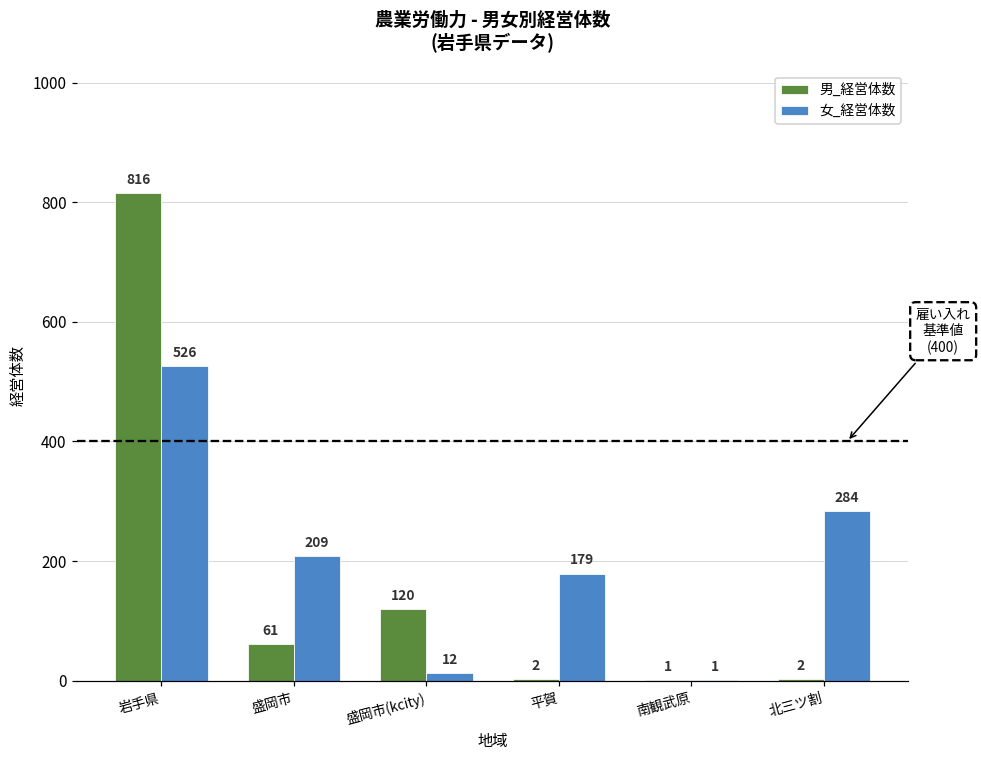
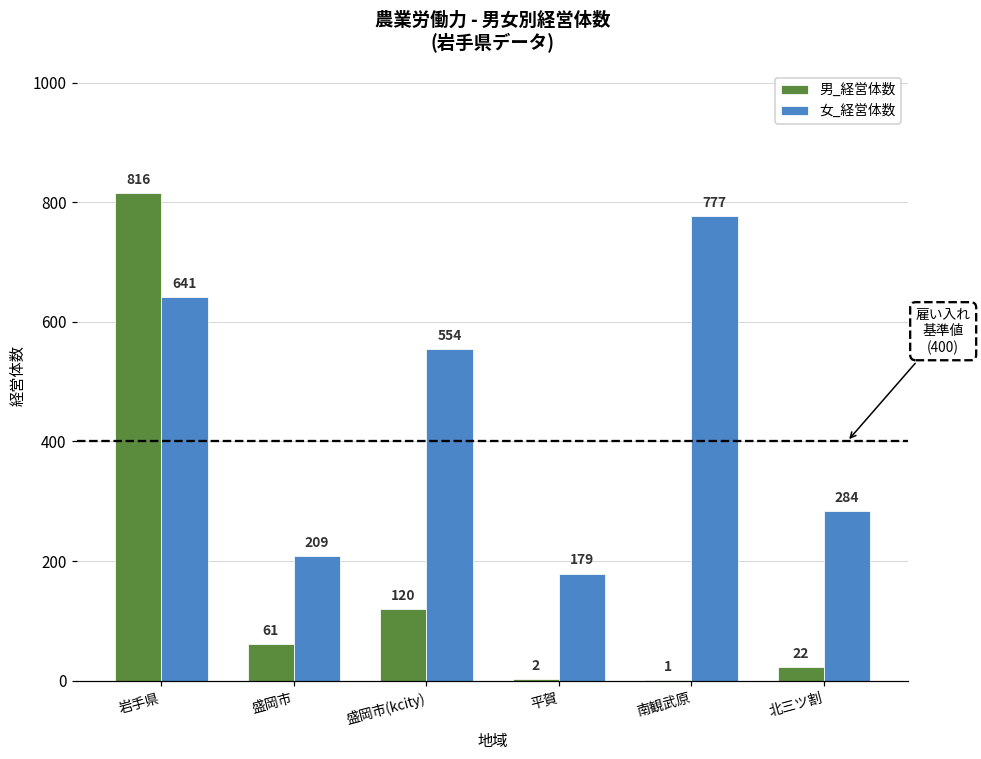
女_経営体数, 岩手県: 526 -> 641
女_経営体数, 盛岡市(kcity): 12 -> 554
女_経営体数, 南観武原: 1 -> 777
男_経営体数, 北三ツ割: 2 -> 22
